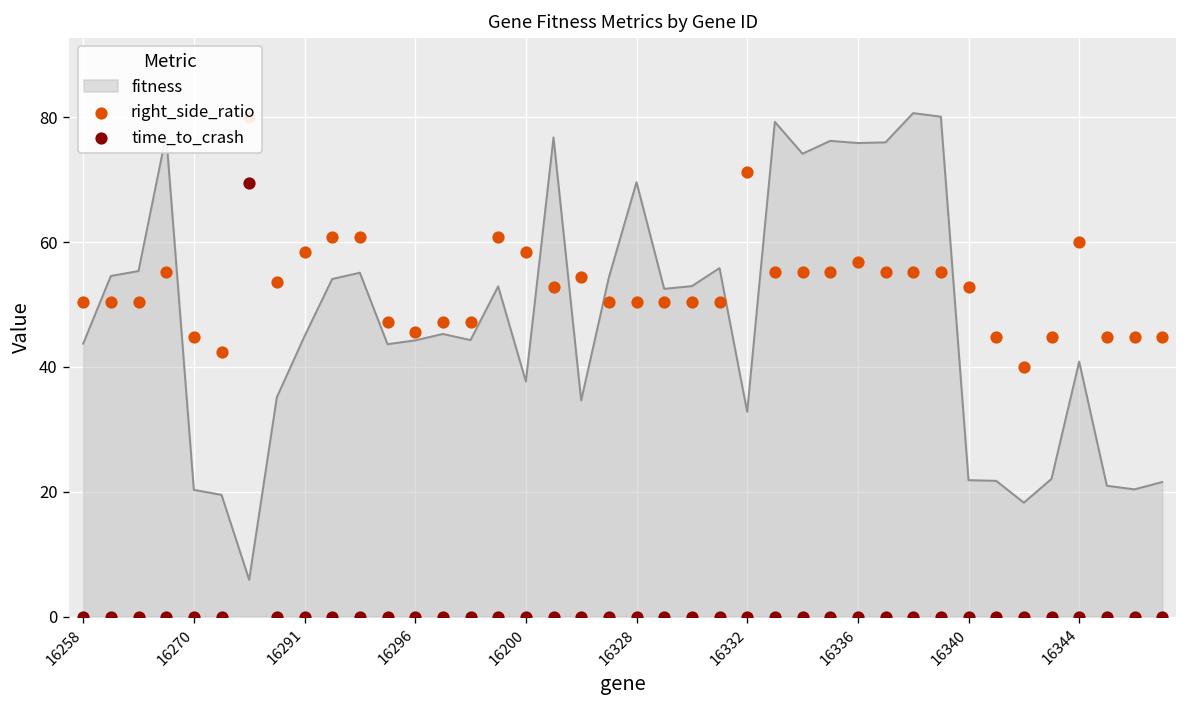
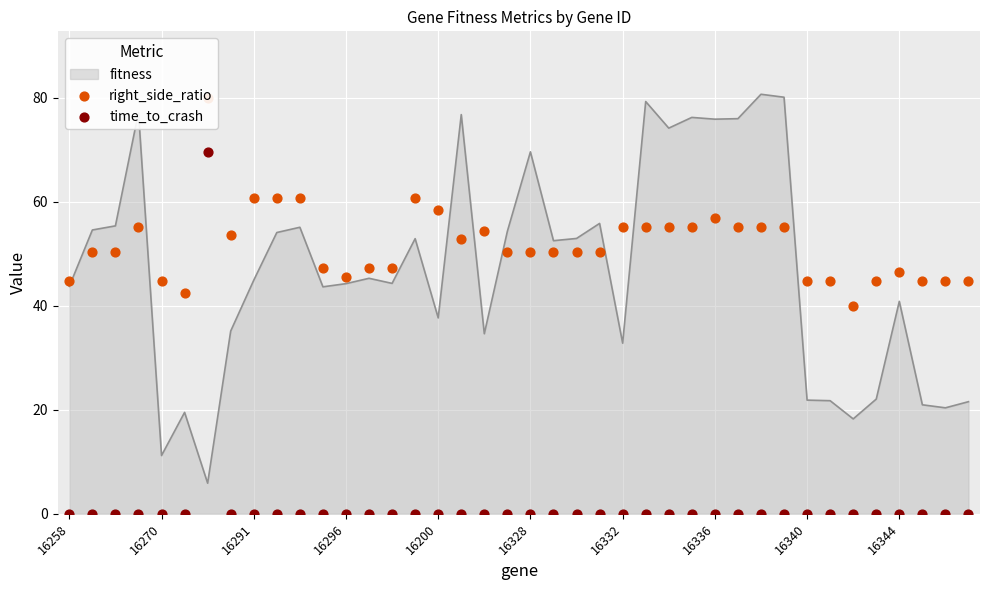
right_side_ratio, 16258: 50 -> 45
fitness, 16270: 20 -> 11
right_side_ratio, 16291: 58 -> 61
right_side_ratio, 16332: 71 -> 55
right_side_ratio, 16340: 53 -> 45
right_side_ratio, 16344: 60 -> 46
